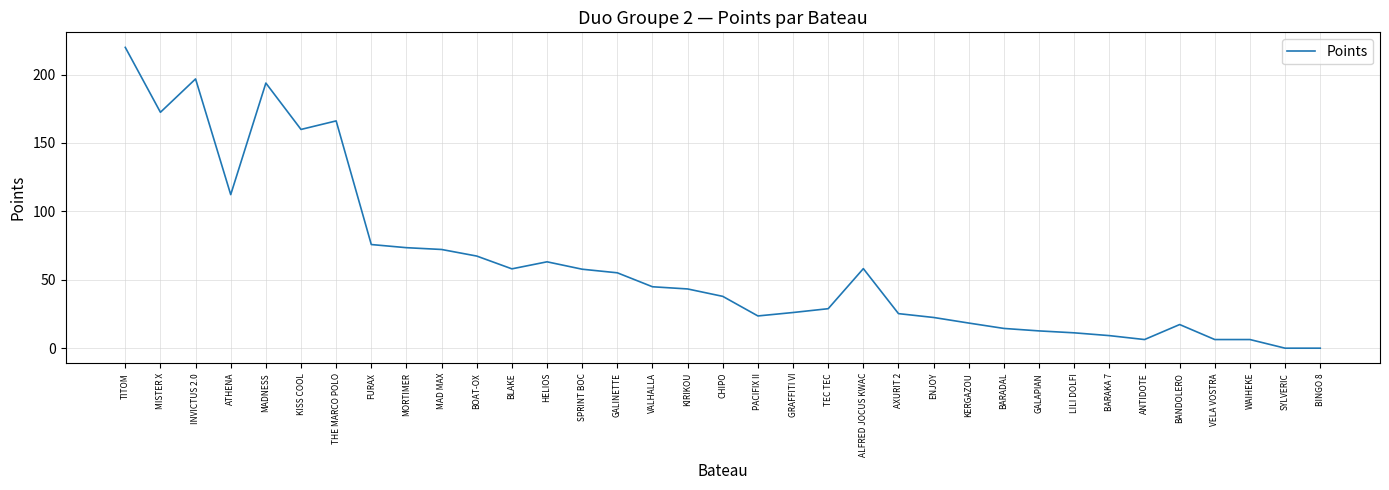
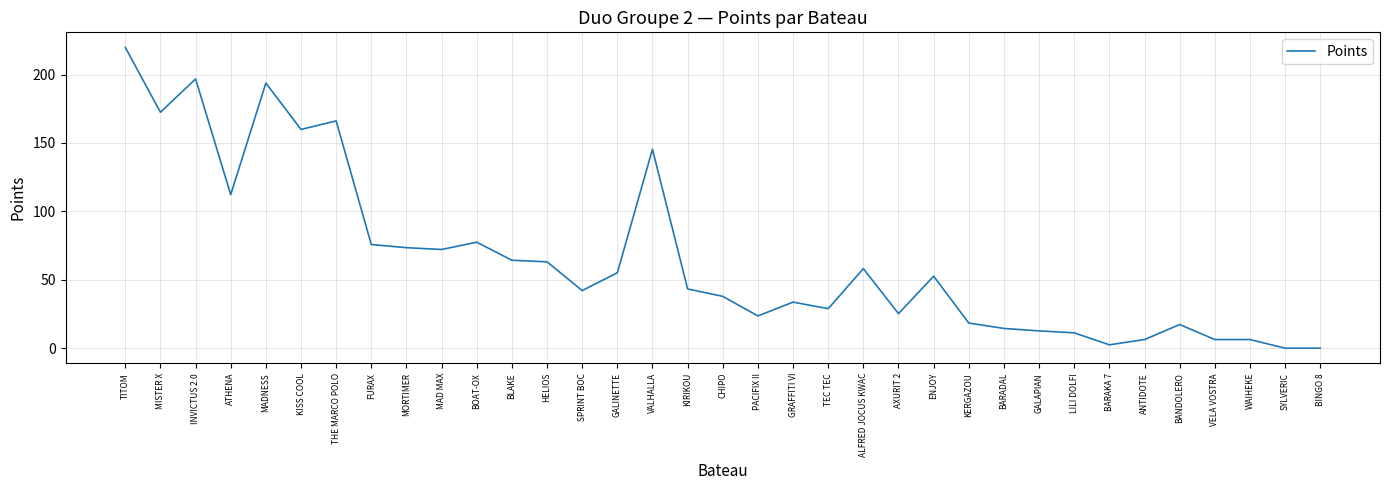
BOAT-OX: 67 -> 77
BLAKE: 58 -> 64
SPRINT BOC: 58 -> 42
VALHALLA: 45 -> 145
GRAFFITI VI: 26 -> 34
ENJOY: 22 -> 53
BARAKA 7: 9 -> 2
